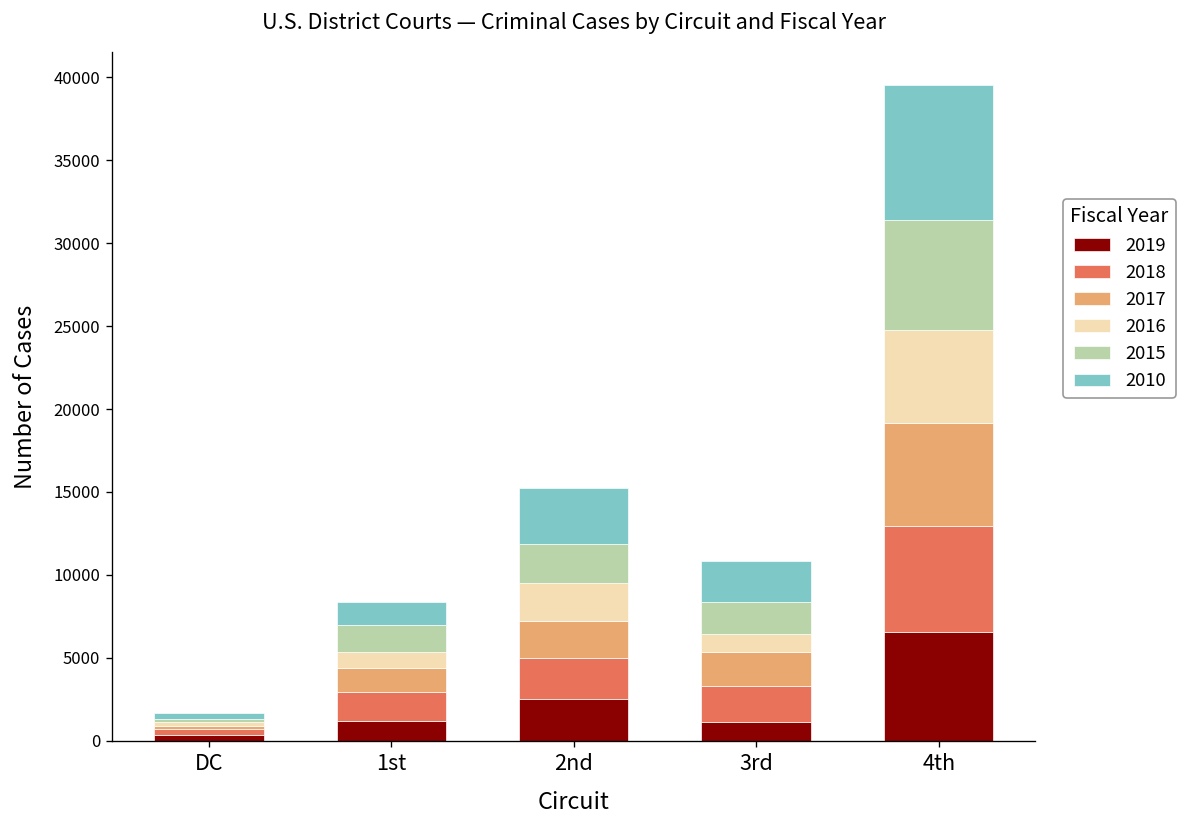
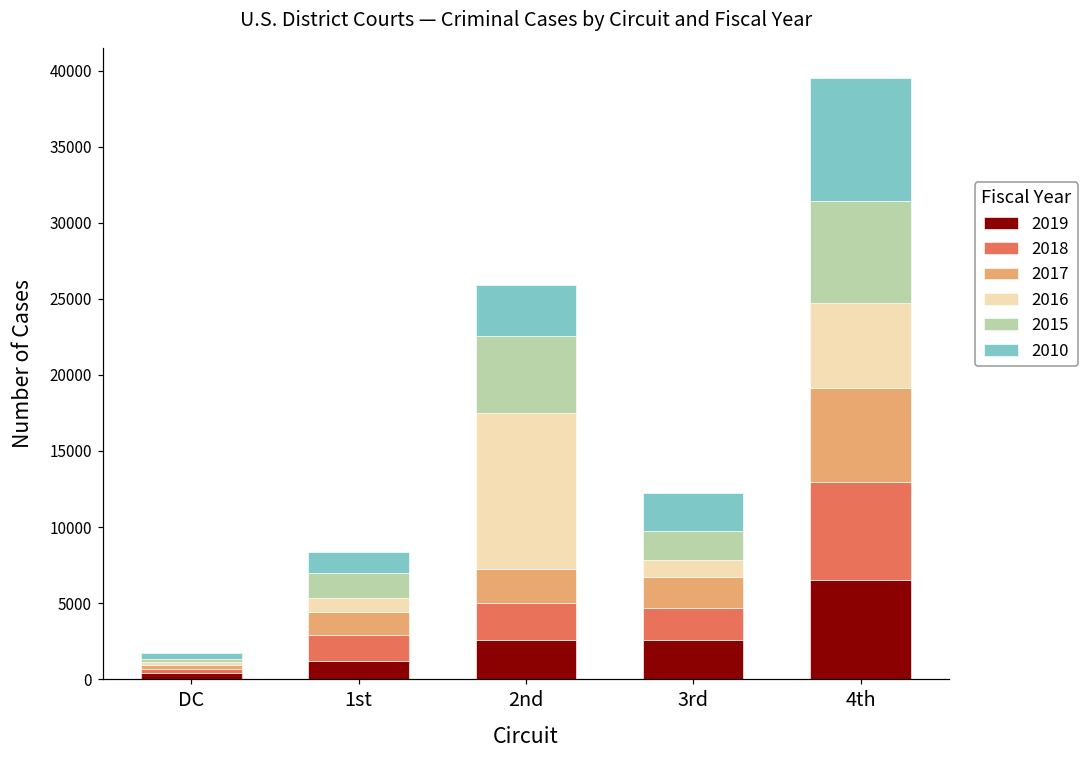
2016, 2nd: 2300 -> 10200
2015, 2nd: 2300 -> 5100
2019, 3rd: 1200 -> 2600
